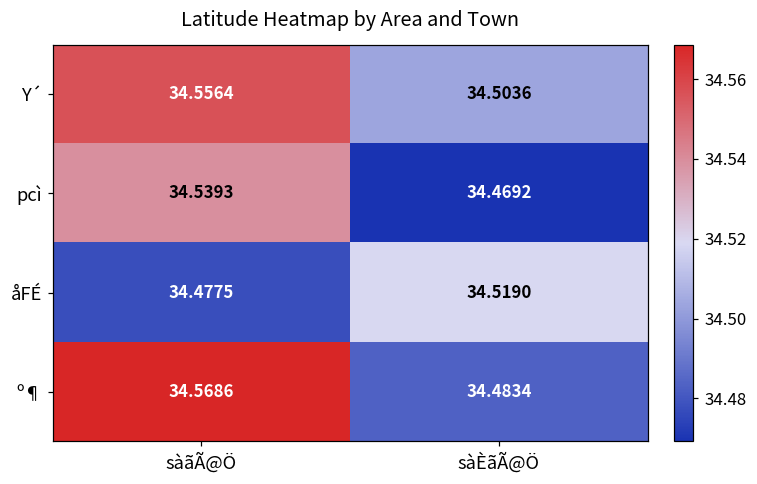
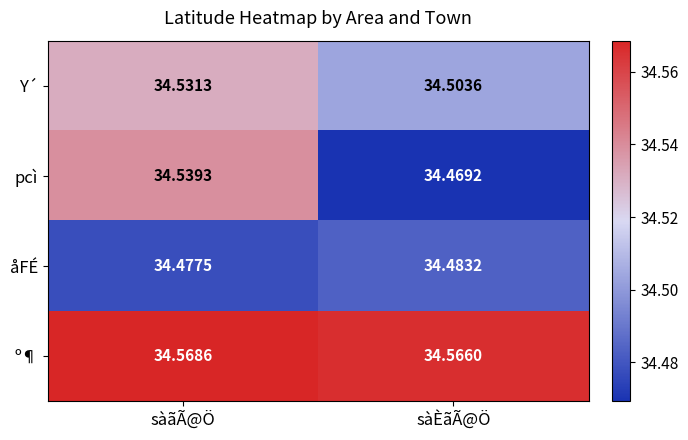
Y´, sàãÃ@Ö: 34.5564 -> 34.5313
åFÉ, sàÈãÃ@Ö: 34.5190 -> 34.4832
º¶, sàÈãÃ@Ö: 34.4834 -> 34.5660
